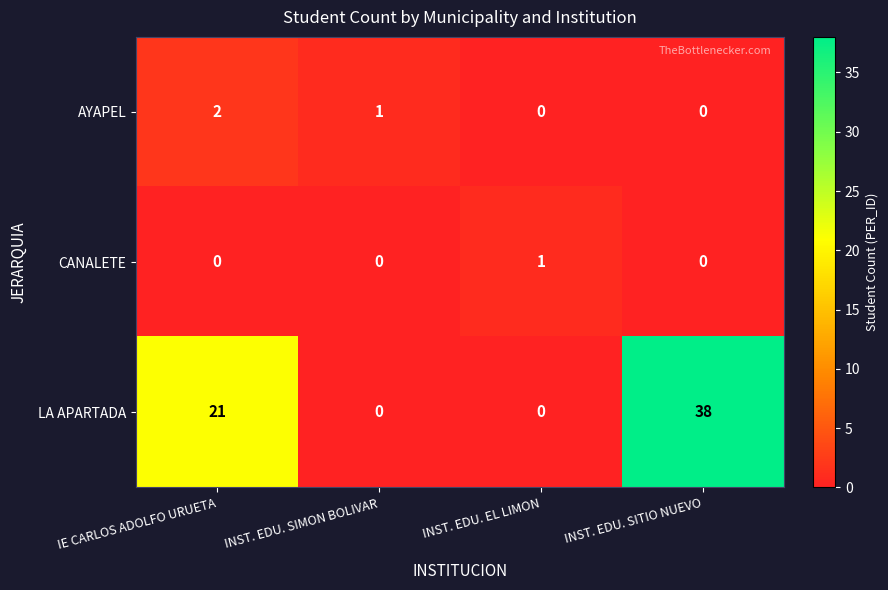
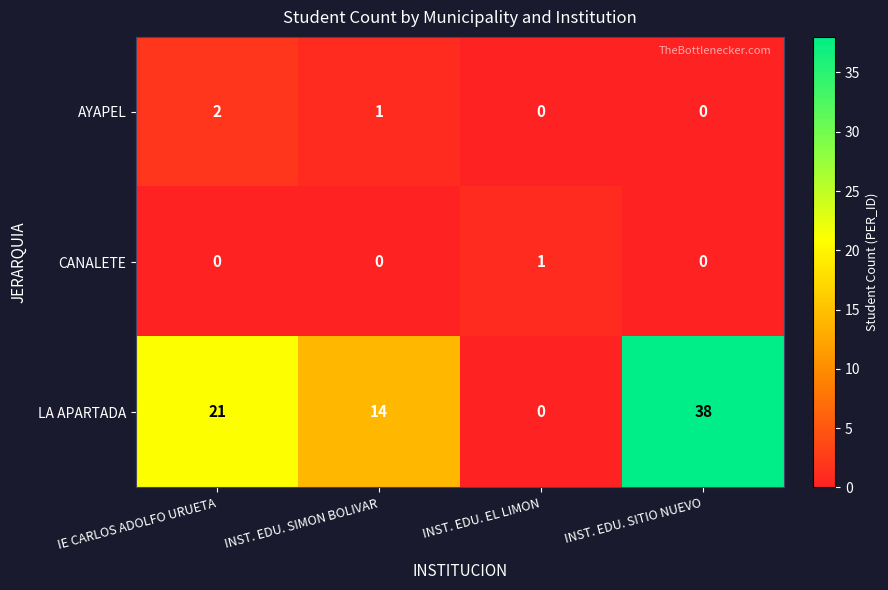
LA APARTADA, INST. EDU. SIMON BOLIVAR: 0 -> 14
